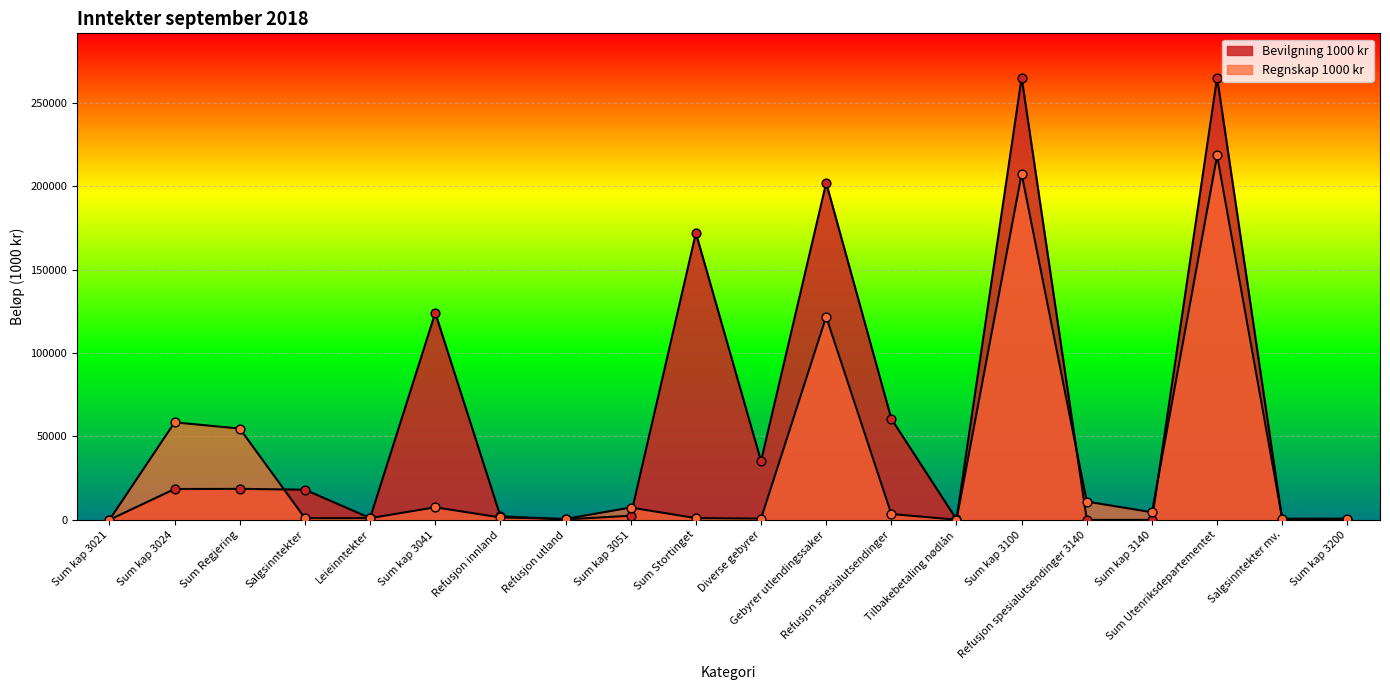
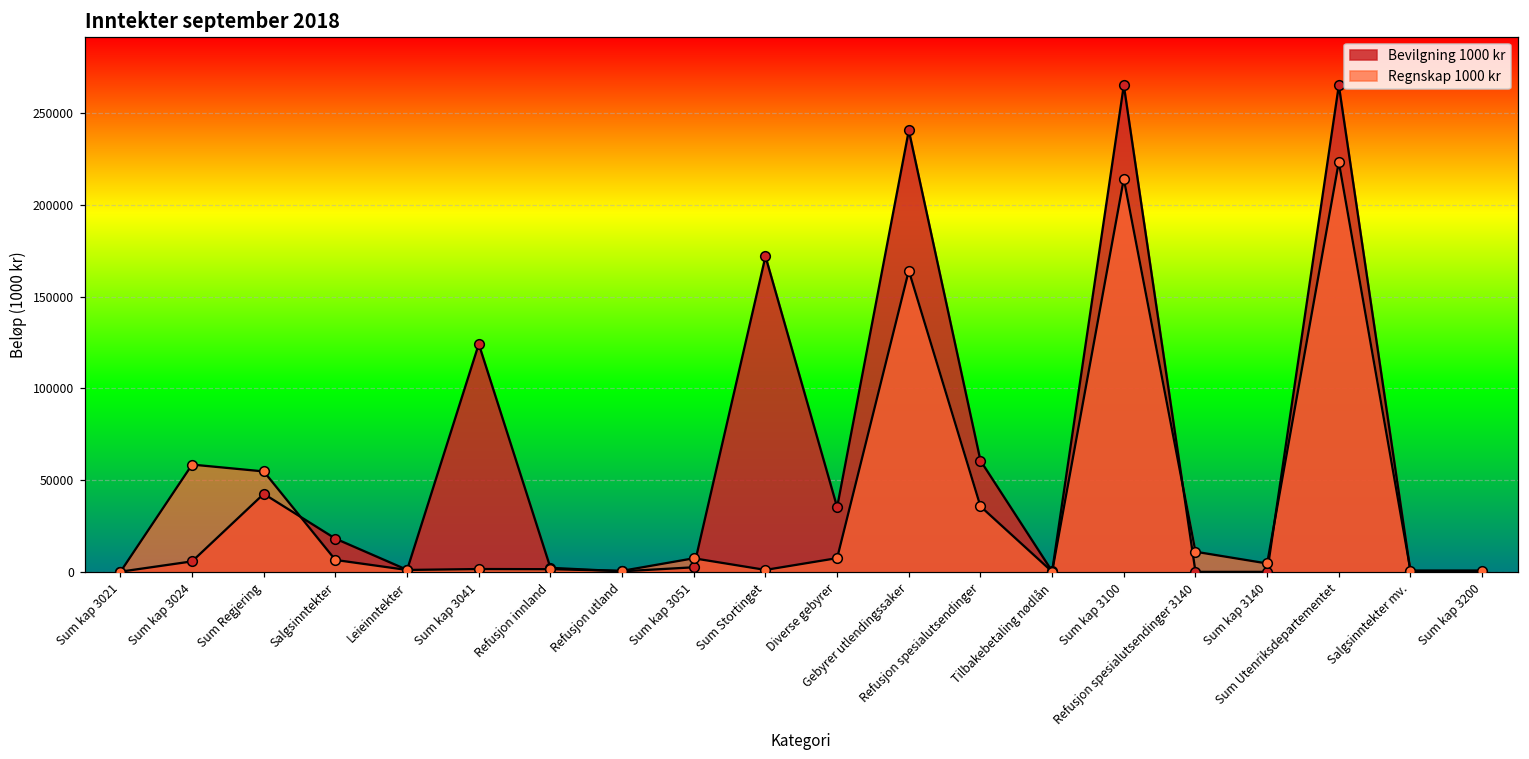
Bevilgning 1000 kr, Sum kap 3024: 19000 -> 6000
Bevilgning 1000 kr, Sum Regjering: 19000 -> 43000
Regnskap 1000 kr, Salgsinntekter: 1000 -> 6000
Regnskap 1000 kr, Sum kap 3041: 8000 -> 2000
Regnskap 1000 kr, Diverse gebyrer: 1000 -> 7000
Bevilgning 1000 kr, Gebyrer utlendingssaker: 202000 -> 241000
Regnskap 1000 kr, Gebyrer utlendingssaker: 122000 -> 164000
Regnskap 1000 kr, Refusjon spesialutsendinger: 4000 -> 36000
Regnskap 1000 kr, Sum kap 3100: 208000 -> 214000
Regnskap 1000 kr, Sum Utenriksdepartementet: 219000 -> 223000
